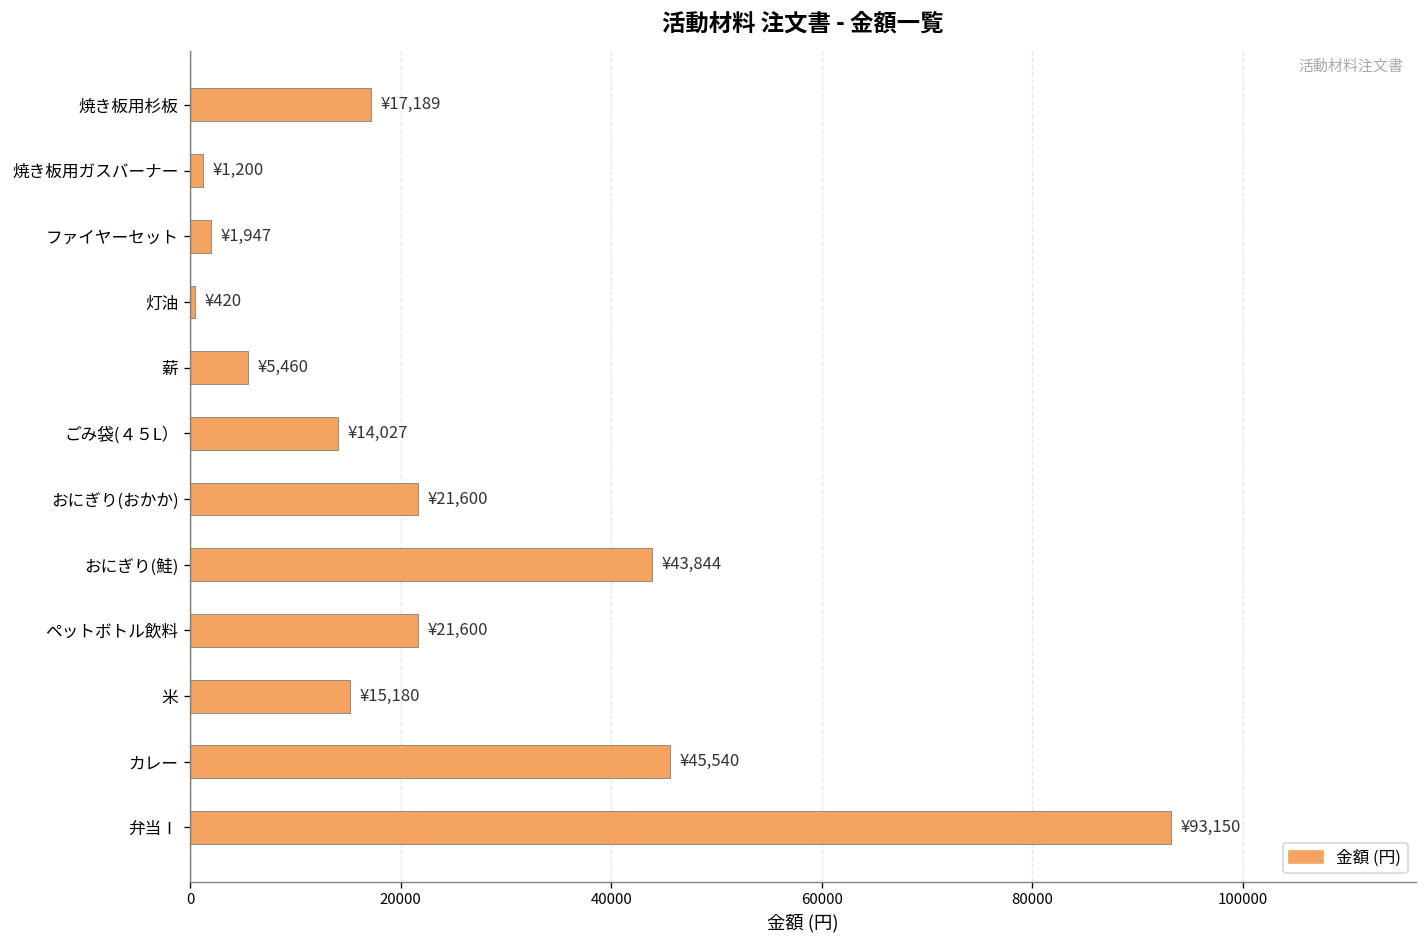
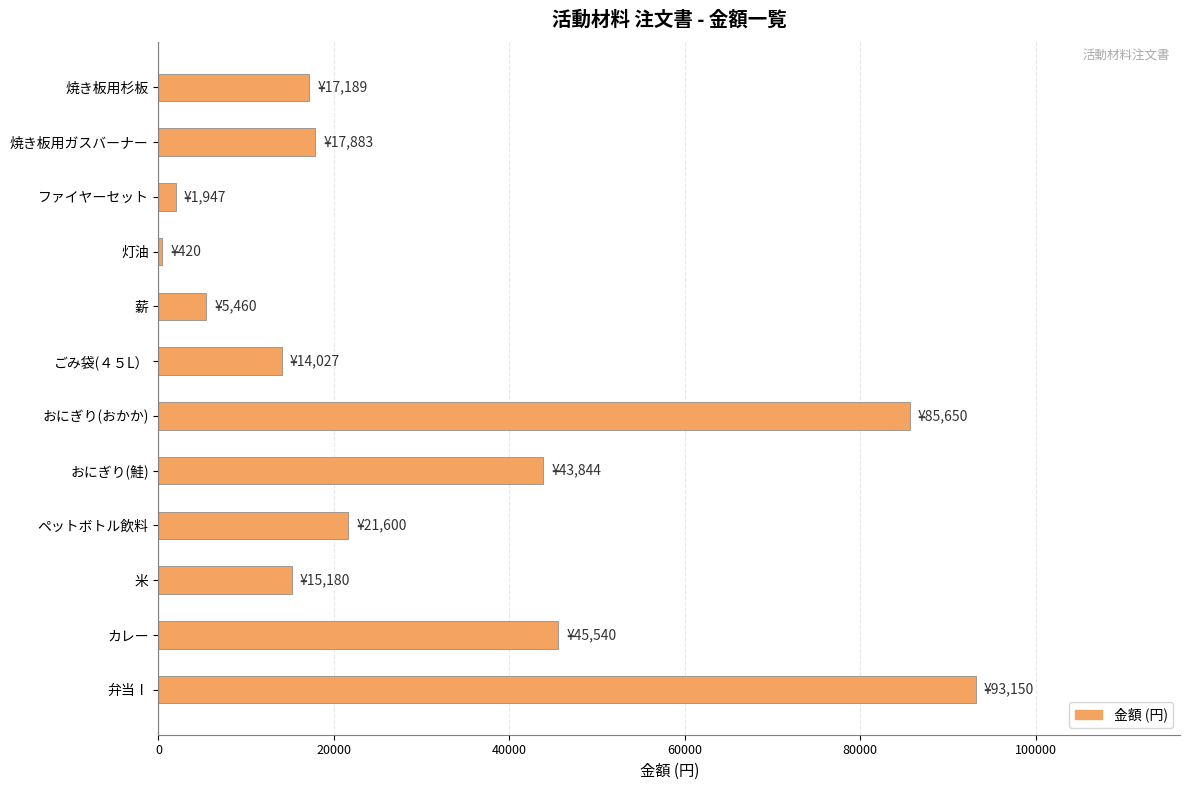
焼き板用ガスバーナー: ¥1,200 -> ¥17,883
おにぎり(おかか): ¥21,600 -> ¥85,650
